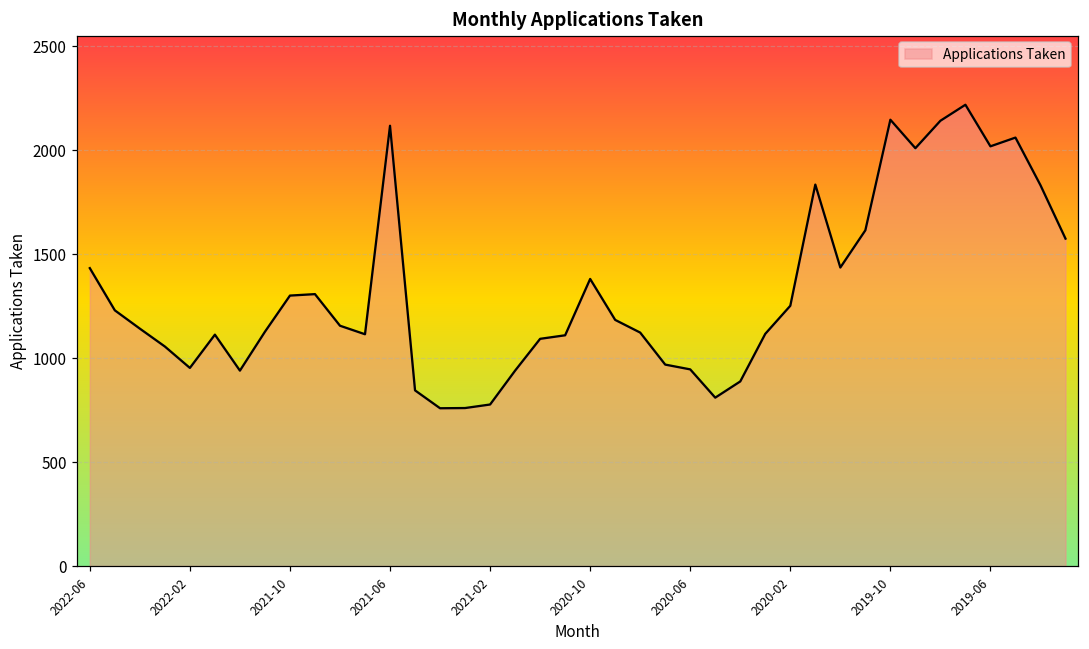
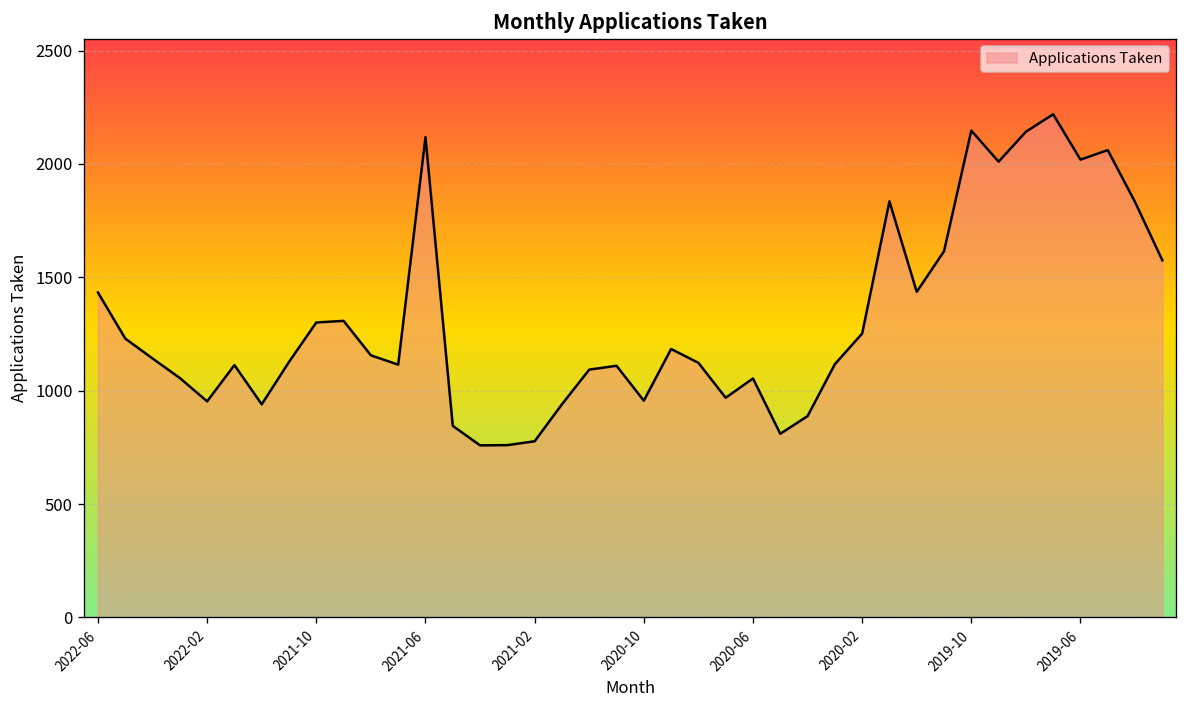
2020-10: 1380 -> 960
2020-06: 950 -> 1050
